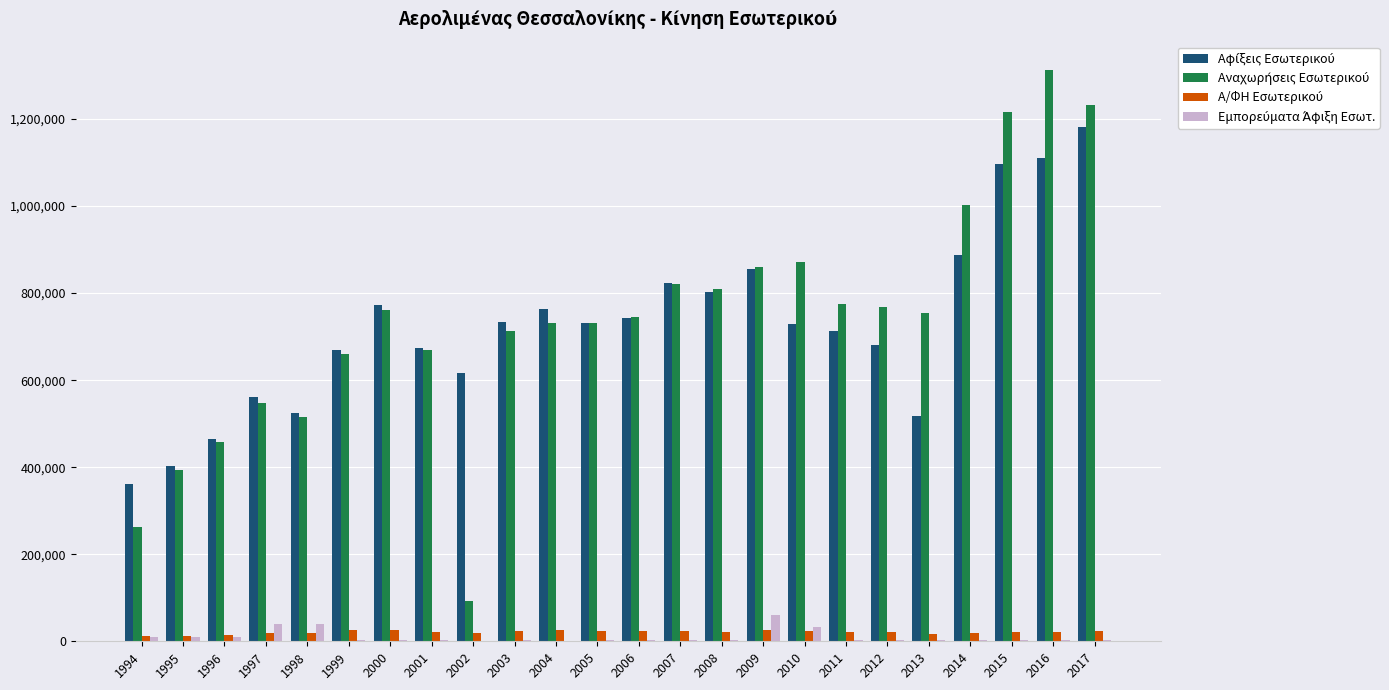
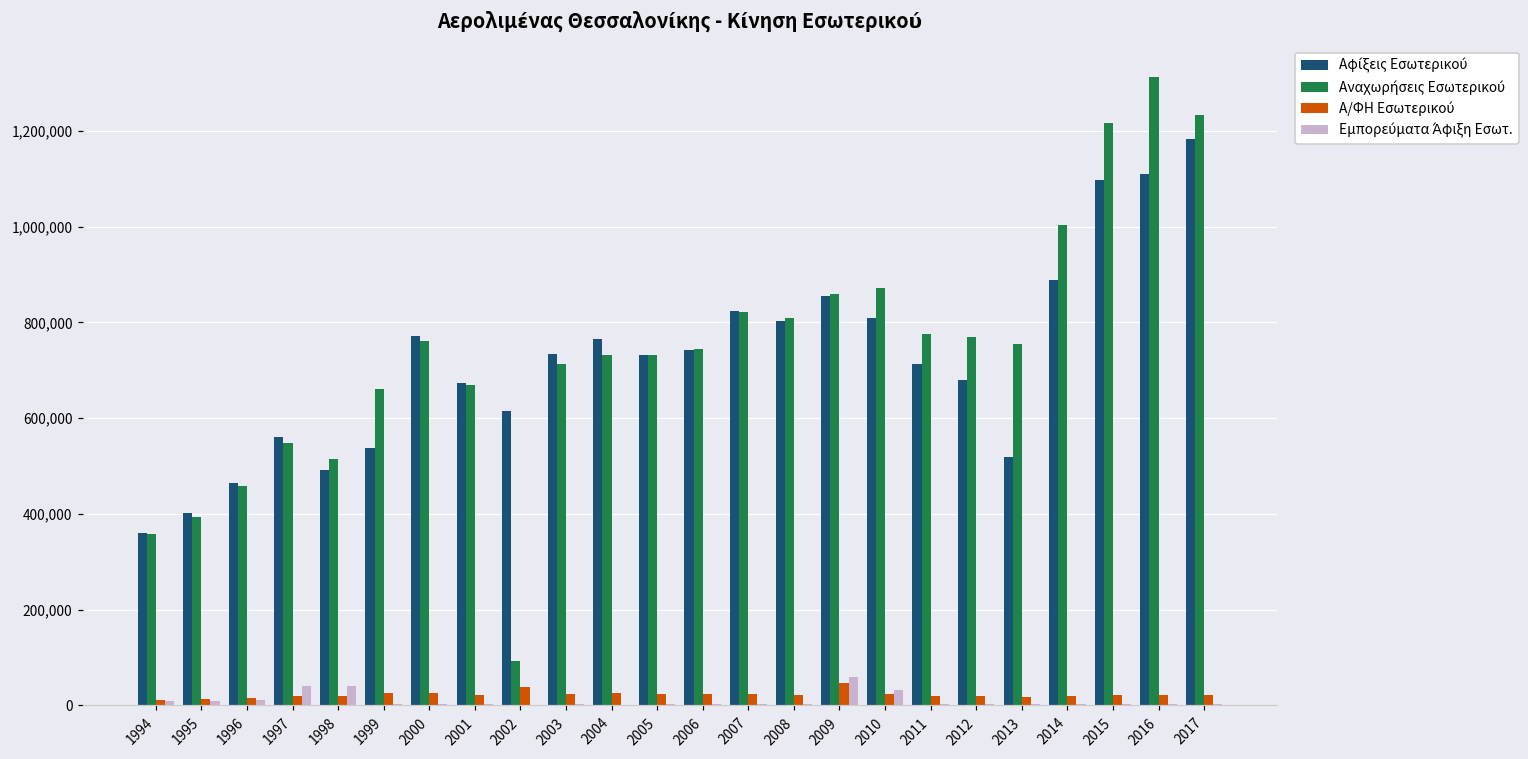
Αναχωρήσεις Εσωτερικού, 1994: 260,000 -> 360,000
Αφίξεις Εσωτερικού, 1998: 520,000 -> 490,000
Αφίξεις Εσωτερικού, 1999: 670,000 -> 540,000
Α/ΦΗ Εσωτερικού, 2002: 20,000 -> 40,000
Α/ΦΗ Εσωτερικού, 2009: 30,000 -> 50,000
Αφίξεις Εσωτερικού, 2010: 730,000 -> 810,000
